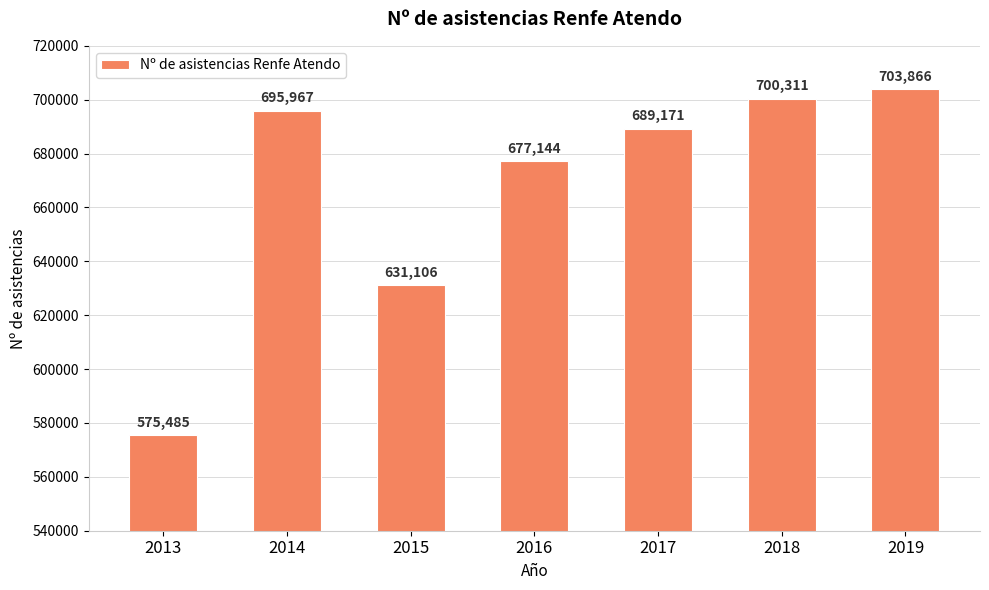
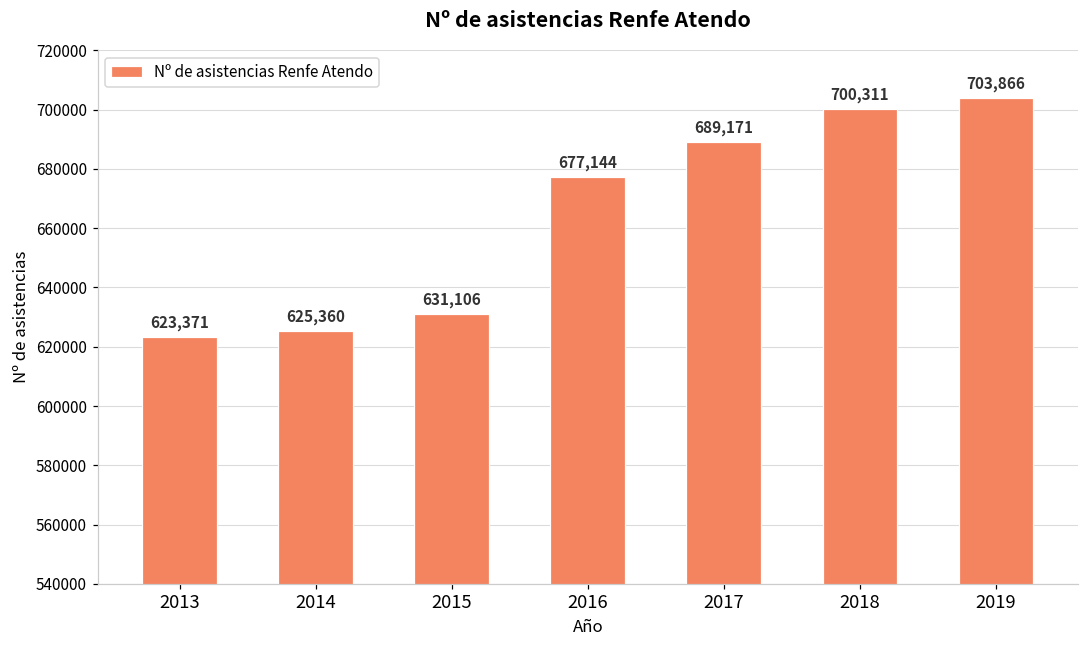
2013: 575,485 -> 623,371
2014: 695,967 -> 625,360
